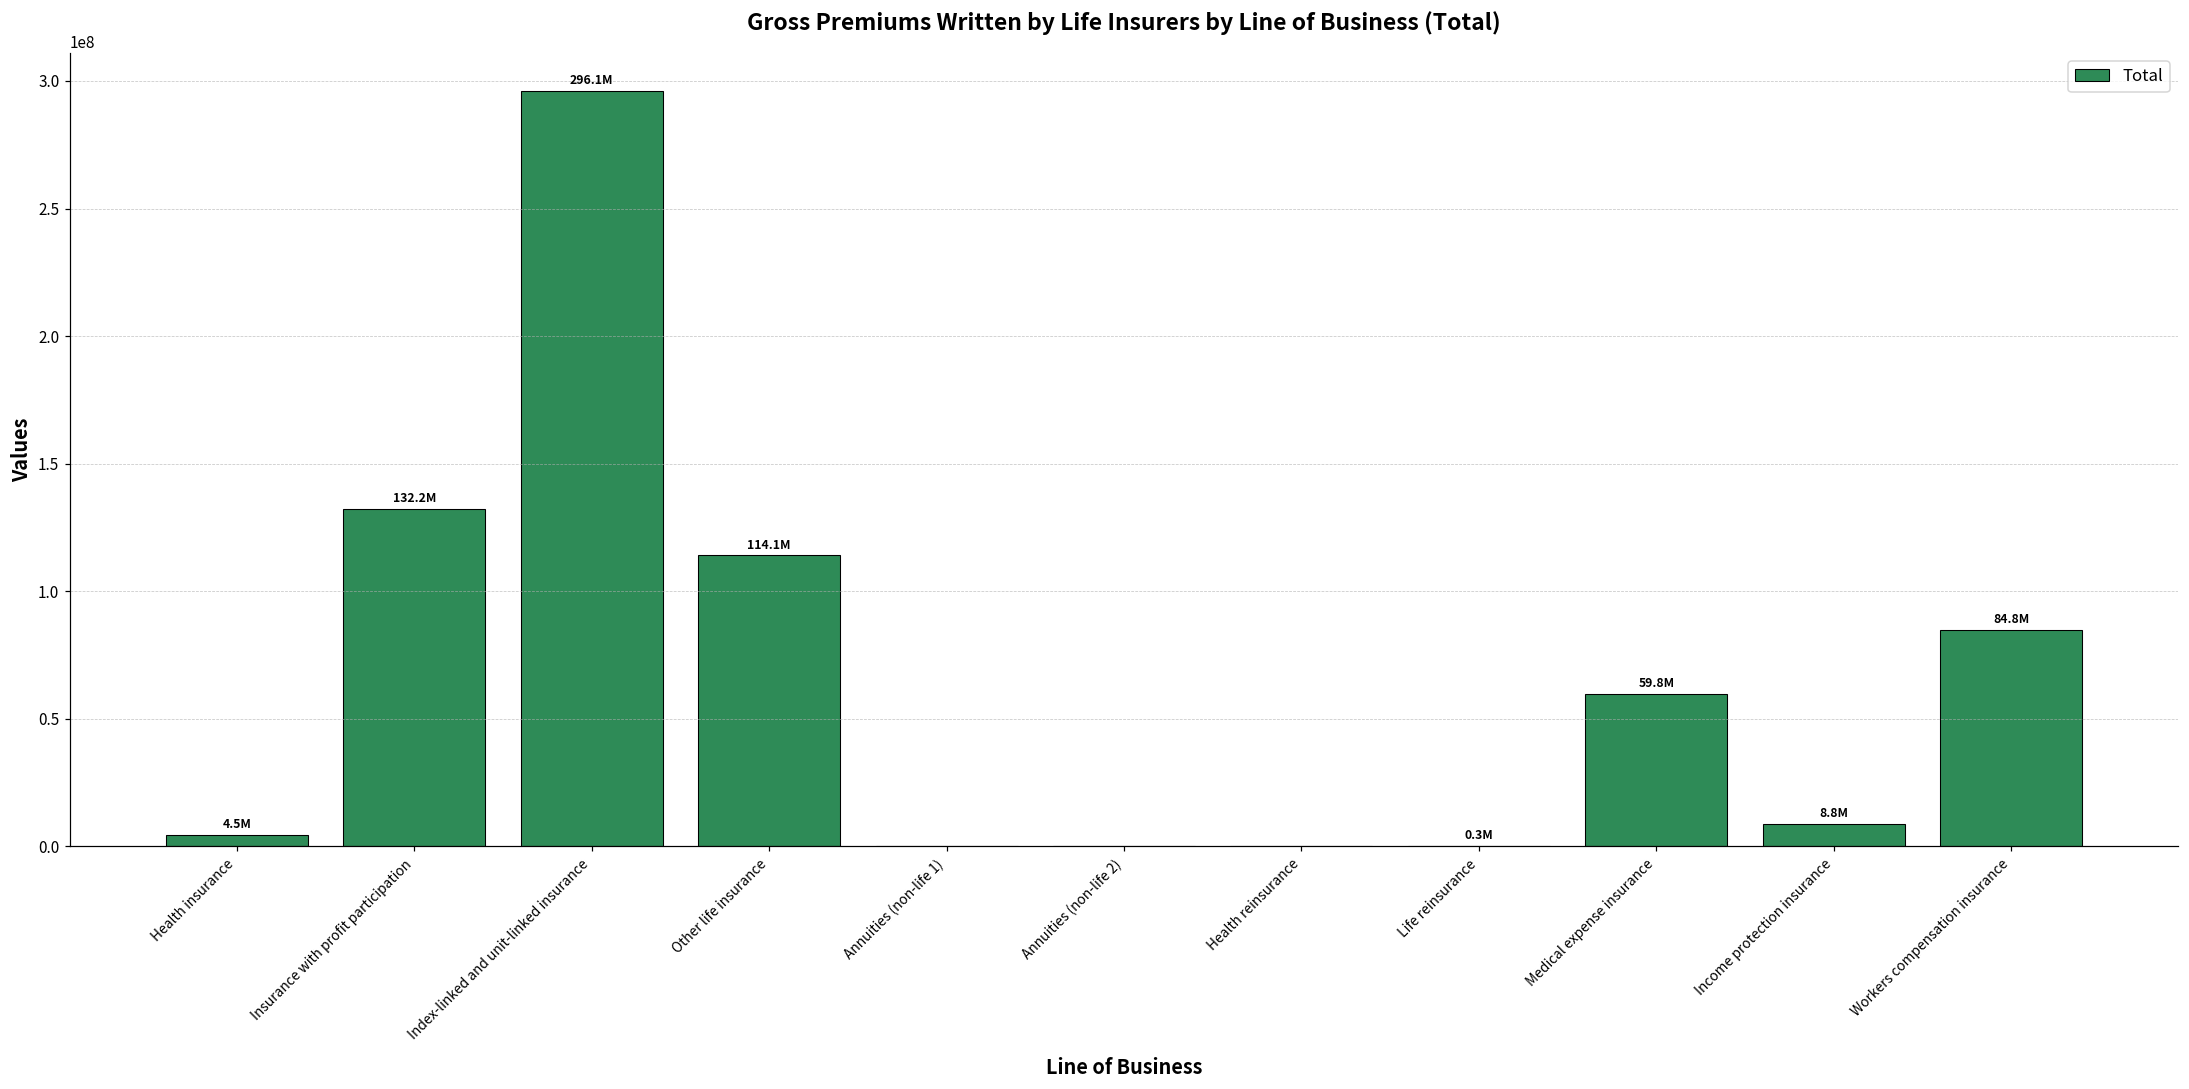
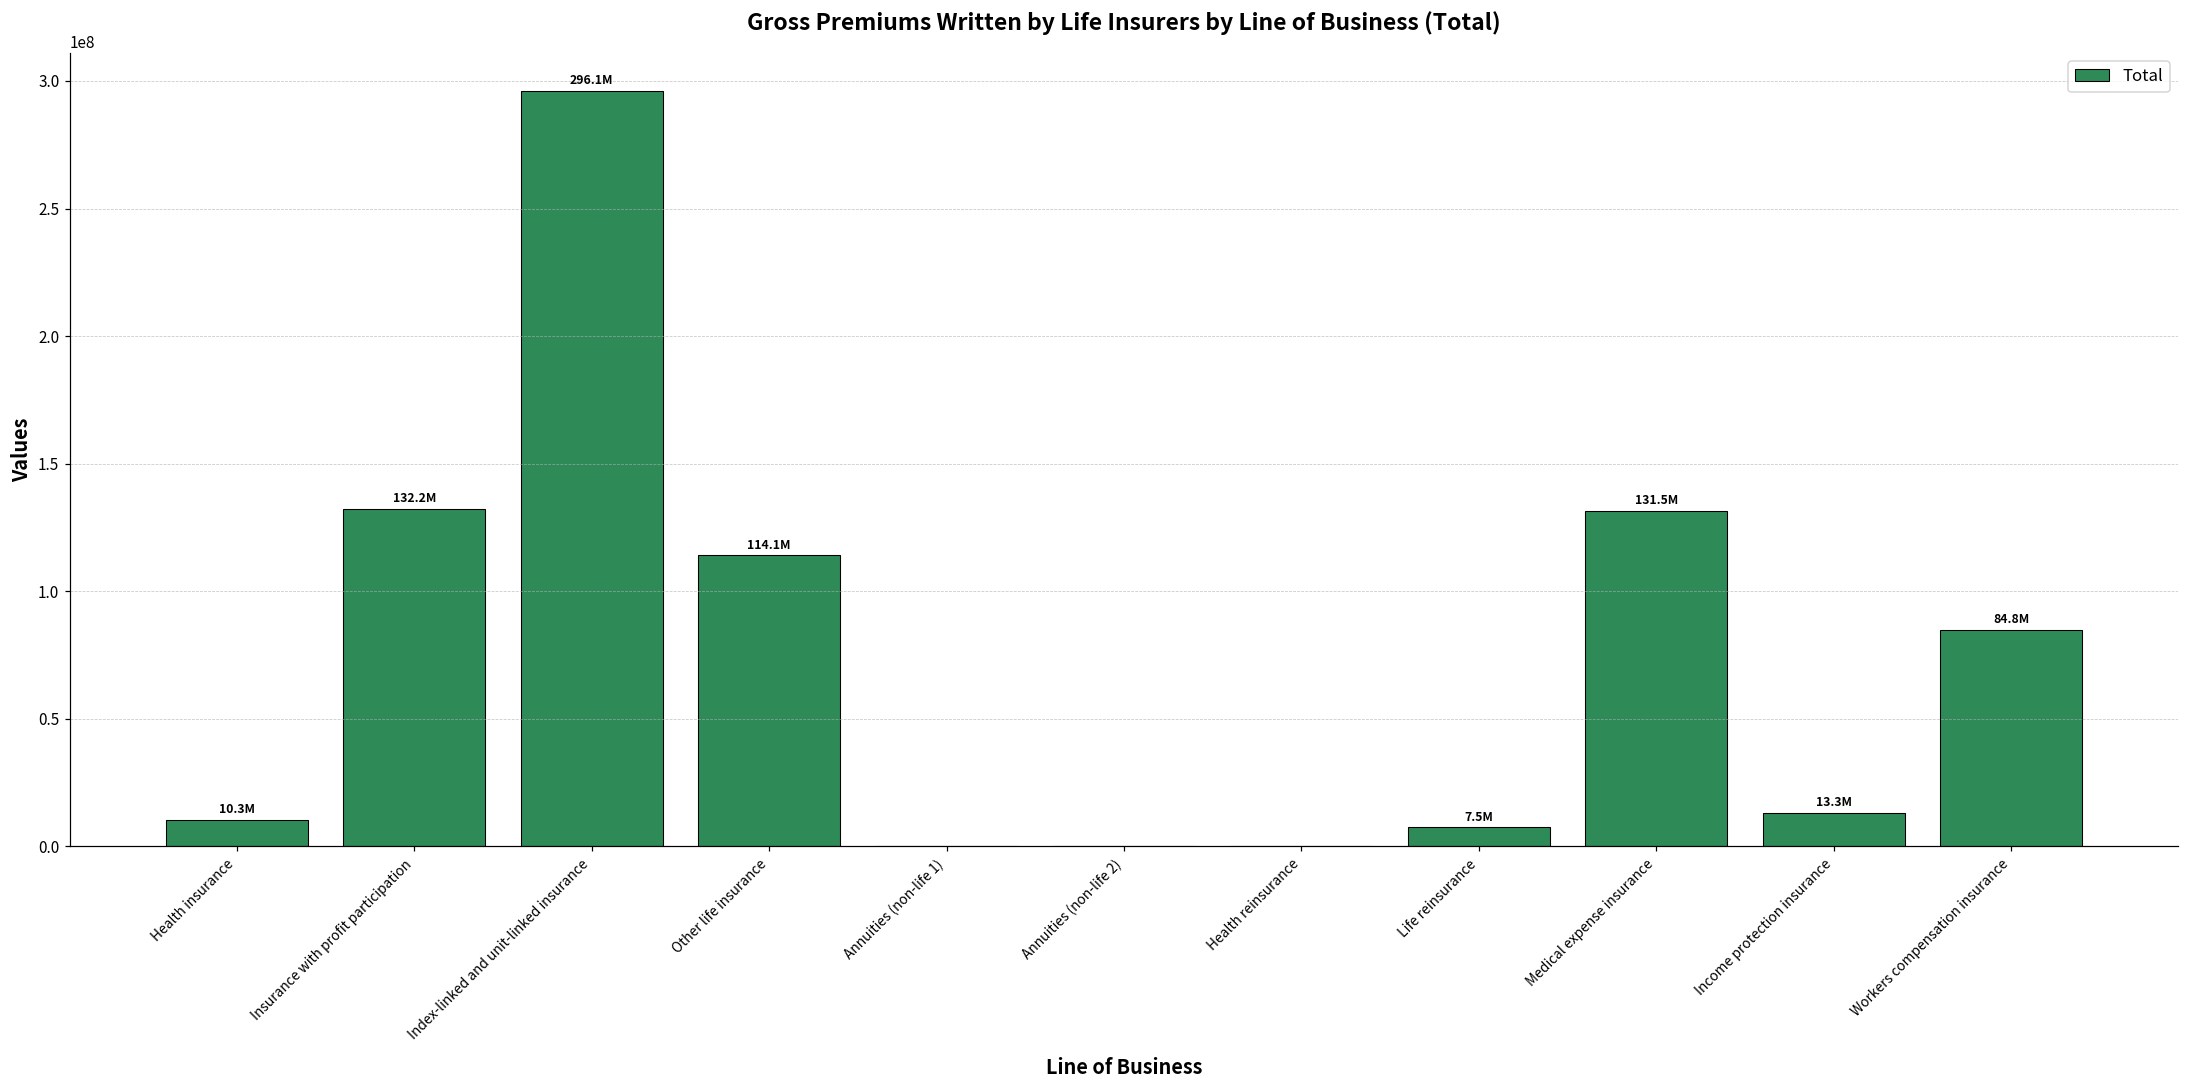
Health insurance: 4.5M -> 10.3M
Life reinsurance: 0.3M -> 7.5M
Medical expense insurance: 59.8M -> 131.5M
Income protection insurance: 8.8M -> 13.3M
